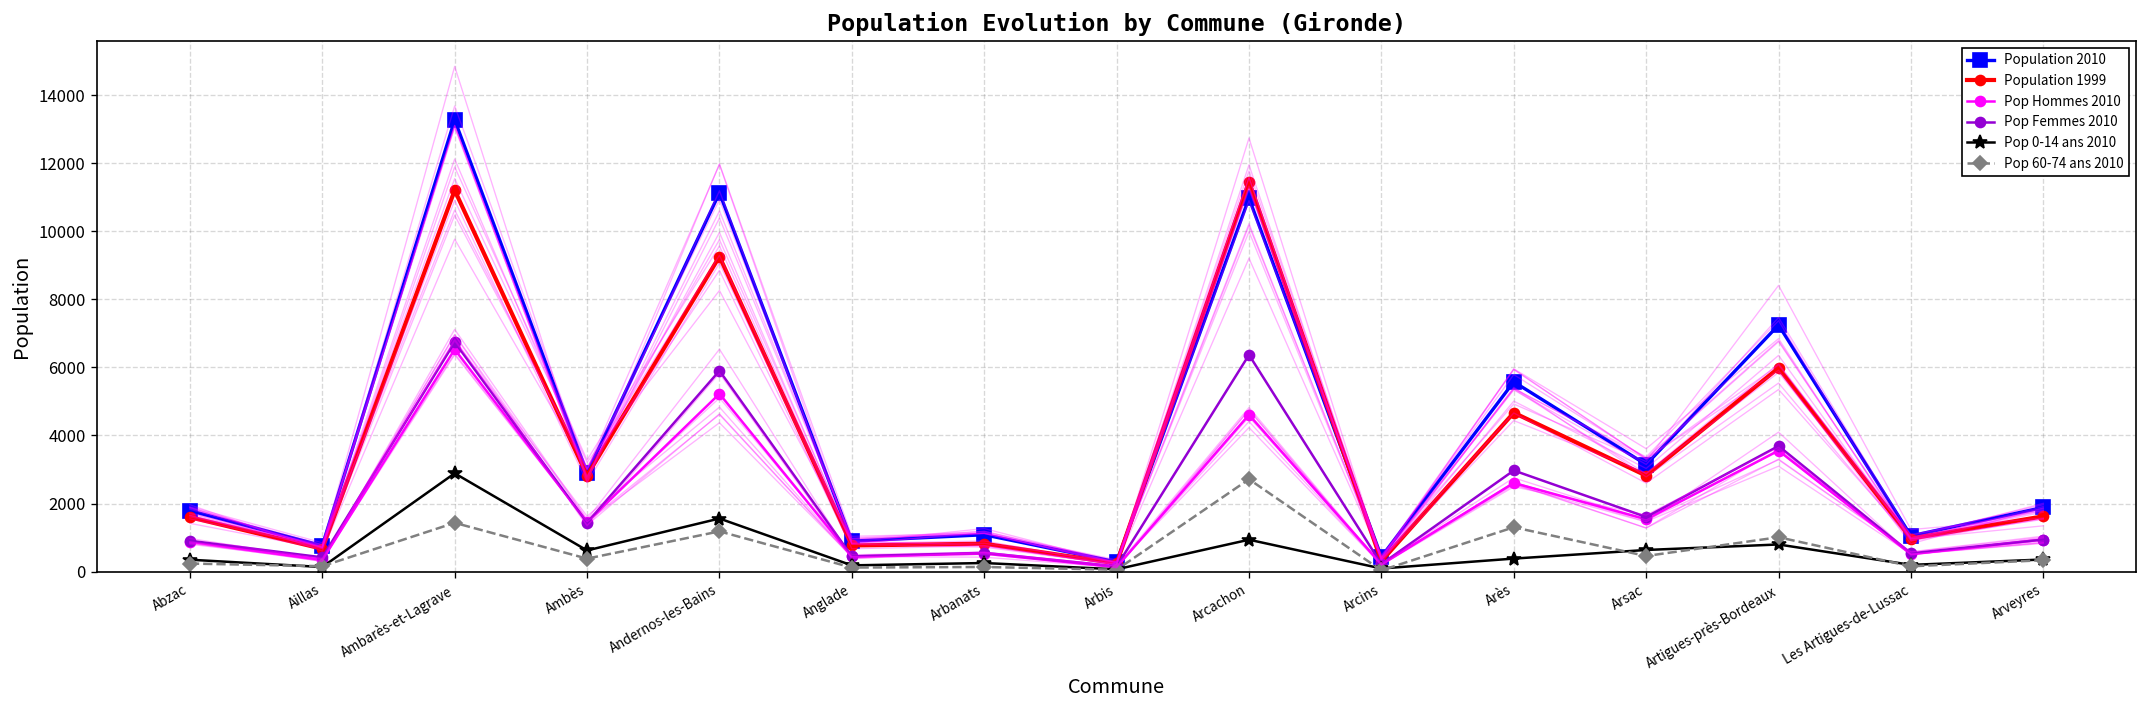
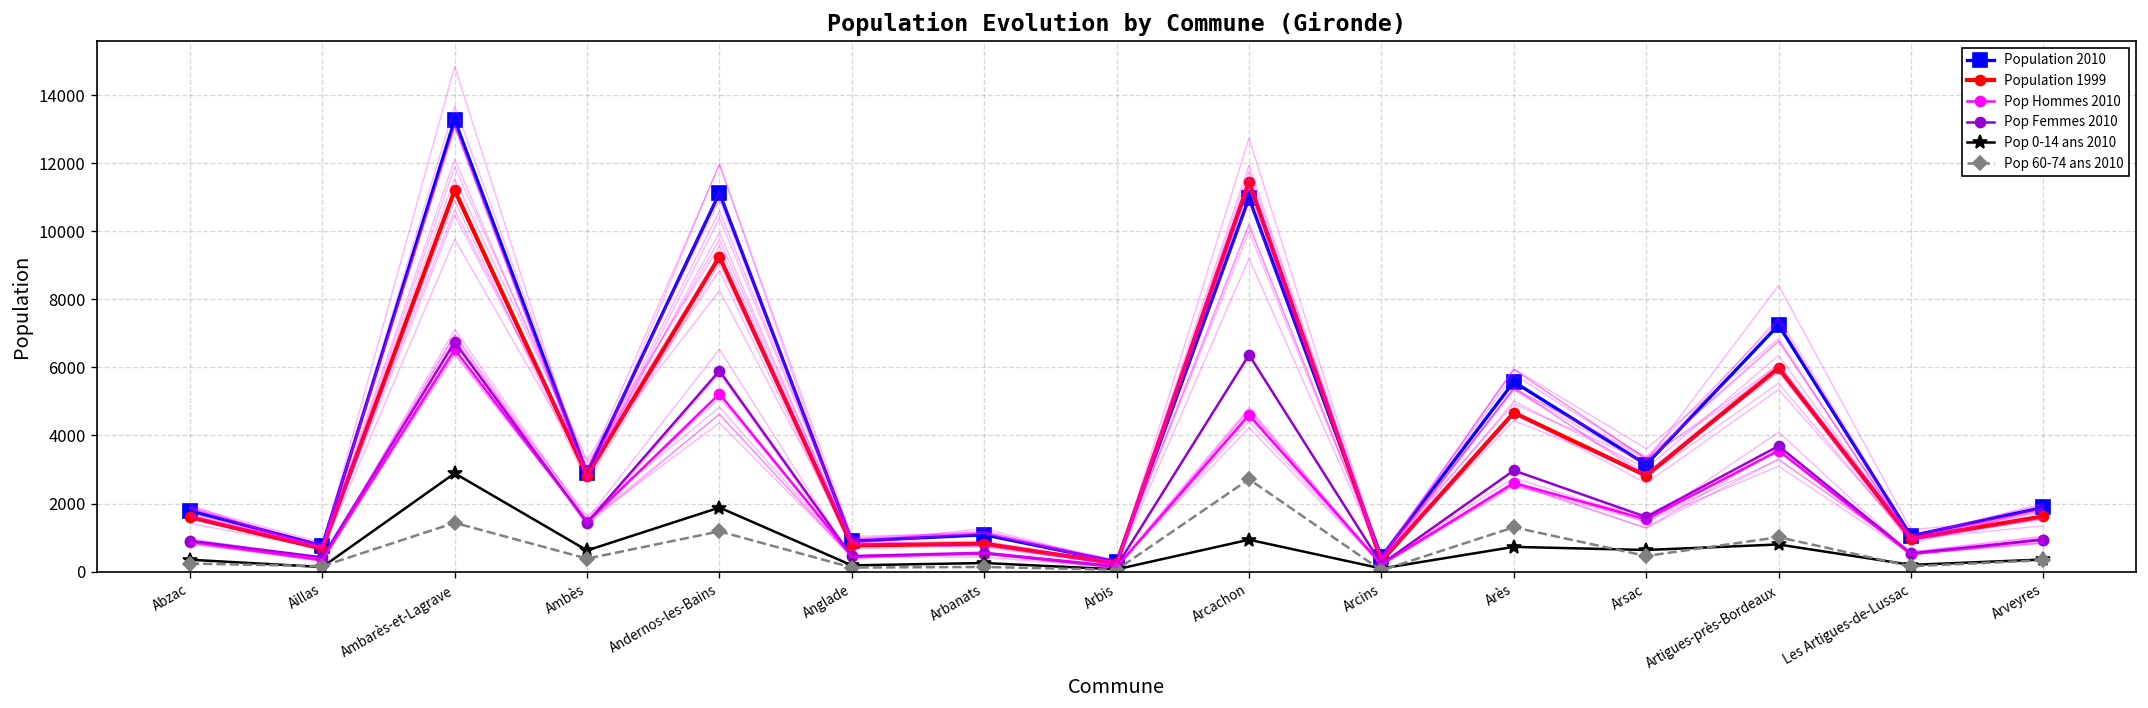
Pop 0-14 ans 2010, Andernos-les-Bains: 1600 -> 1900
Pop 0-14 ans 2010, Arès: 400 -> 700
